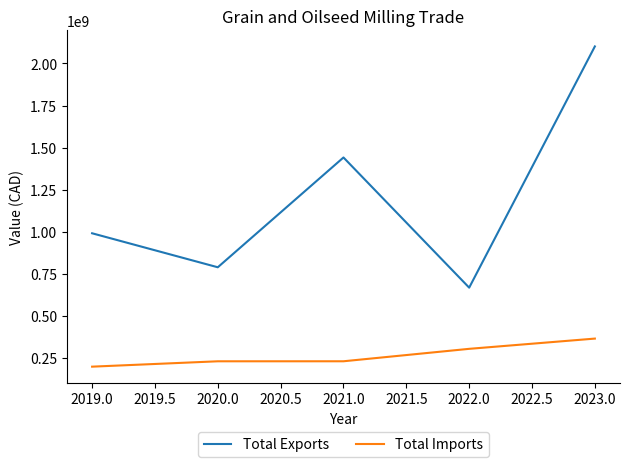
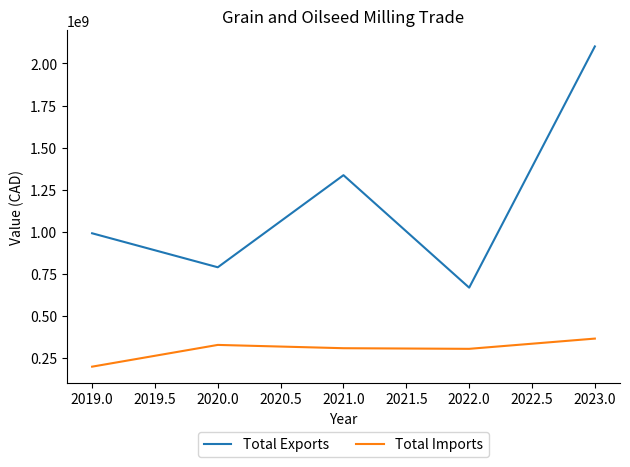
Total Imports, 2020.0: 230000000 -> 330000000
Total Exports, 2021.0: 1440000000 -> 1340000000
Total Imports, 2021.0: 230000000 -> 310000000
